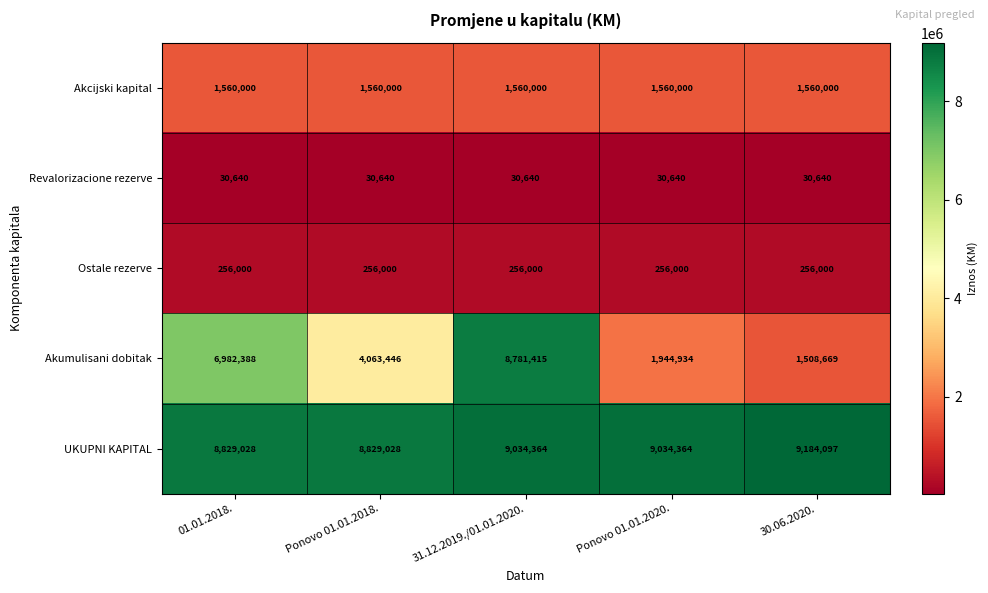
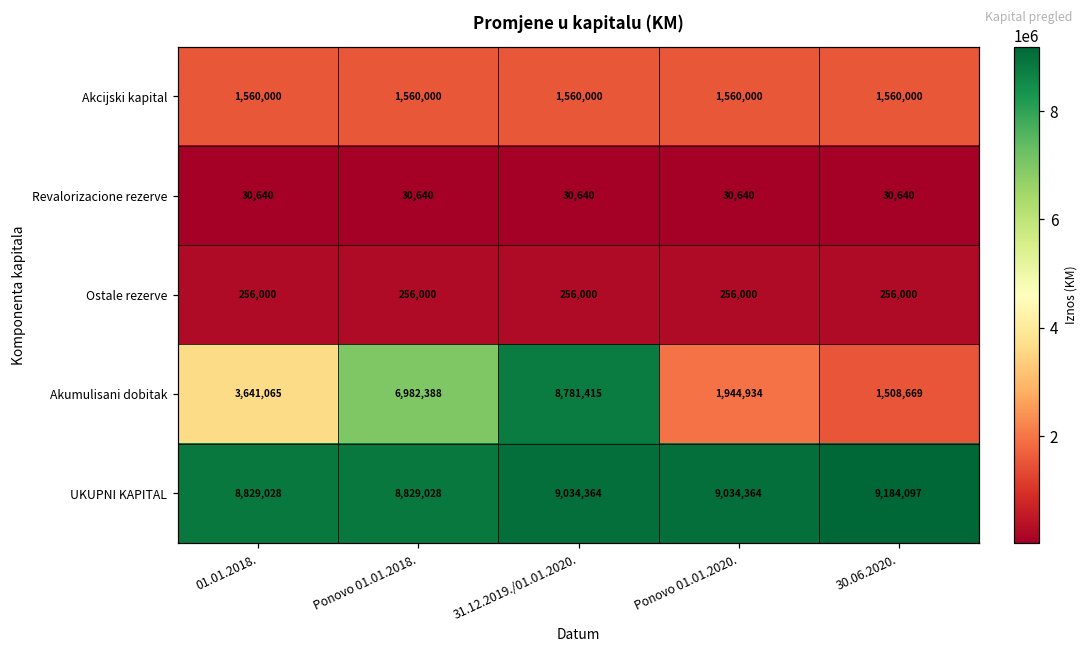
Akumulisani dobitak, 01.01.2018.: 6,982,388 -> 3,641,065
Akumulisani dobitak, Ponovo 01.01.2018.: 4,063,446 -> 6,982,388
